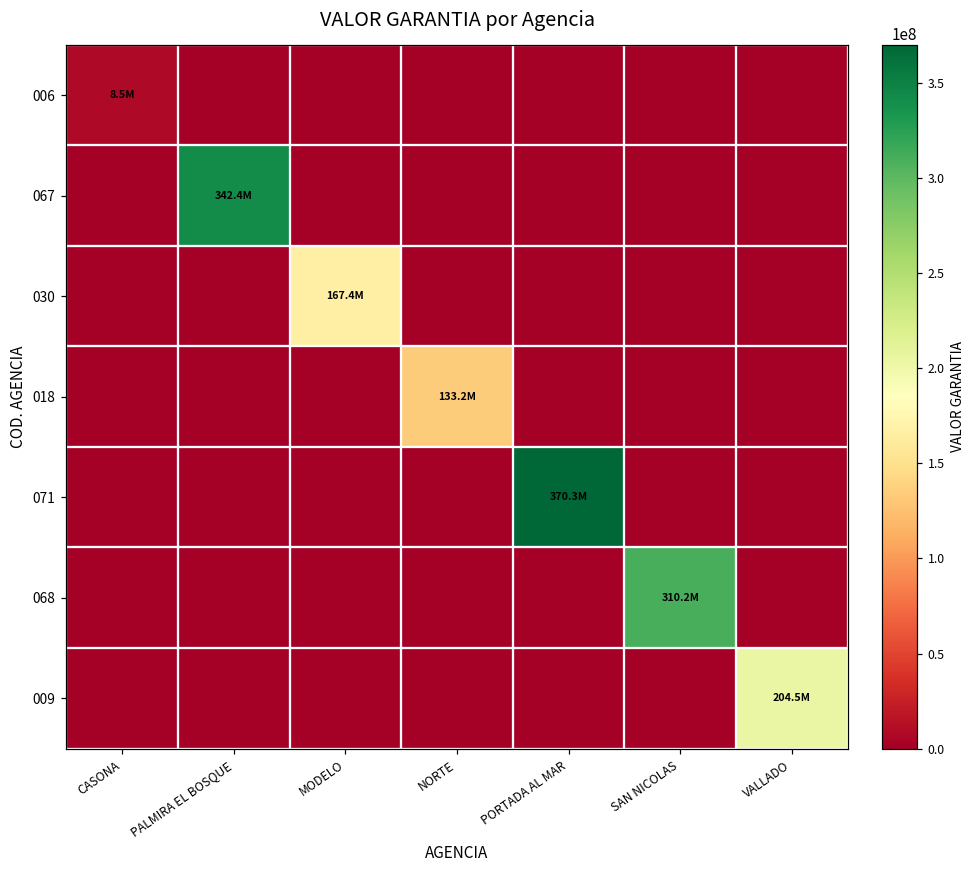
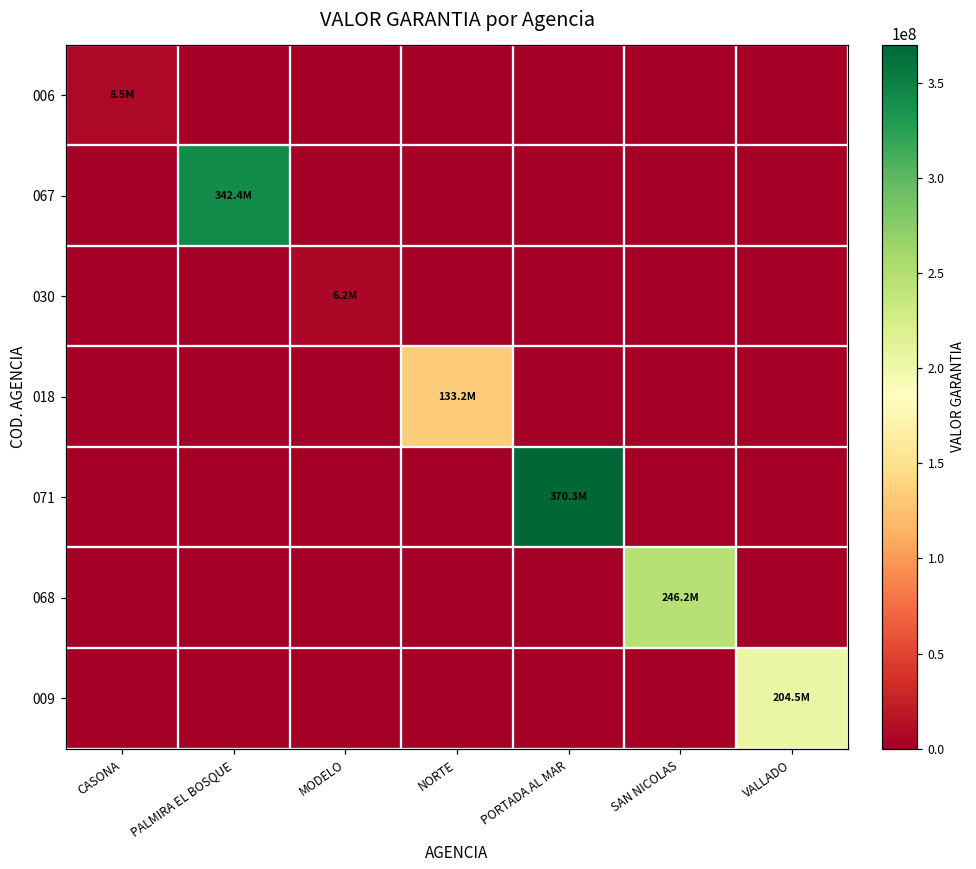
030, MODELO: 167.4M -> 6.2M
068, SAN NICOLAS: 310.2M -> 246.2M
